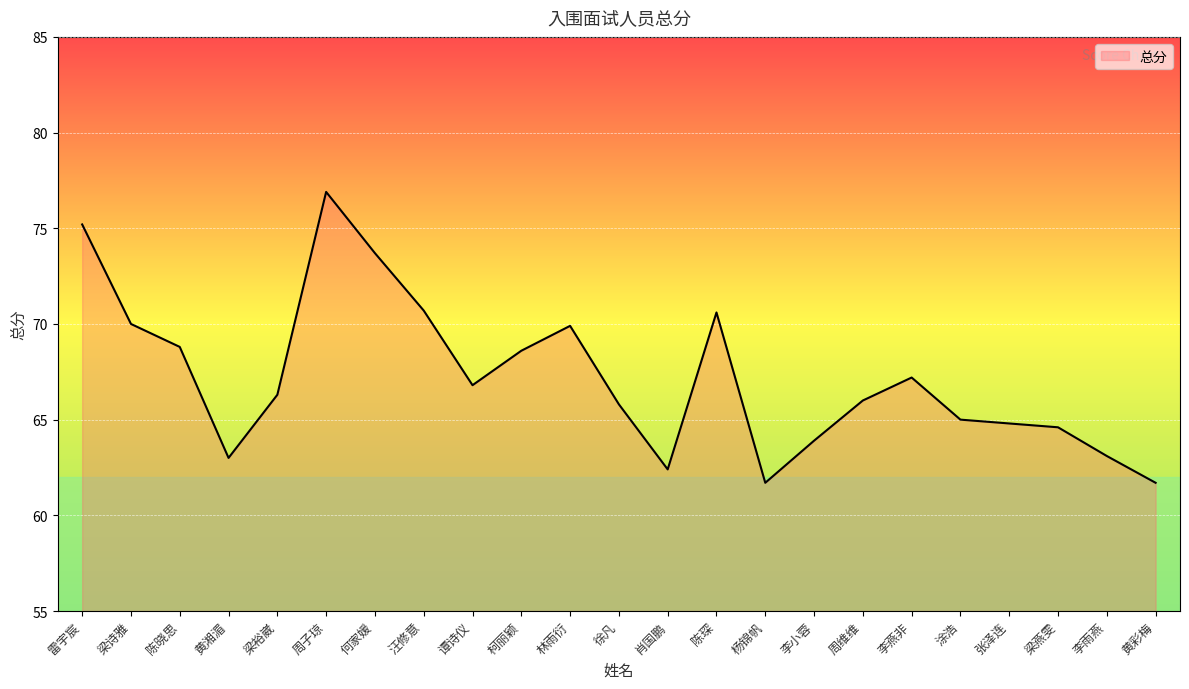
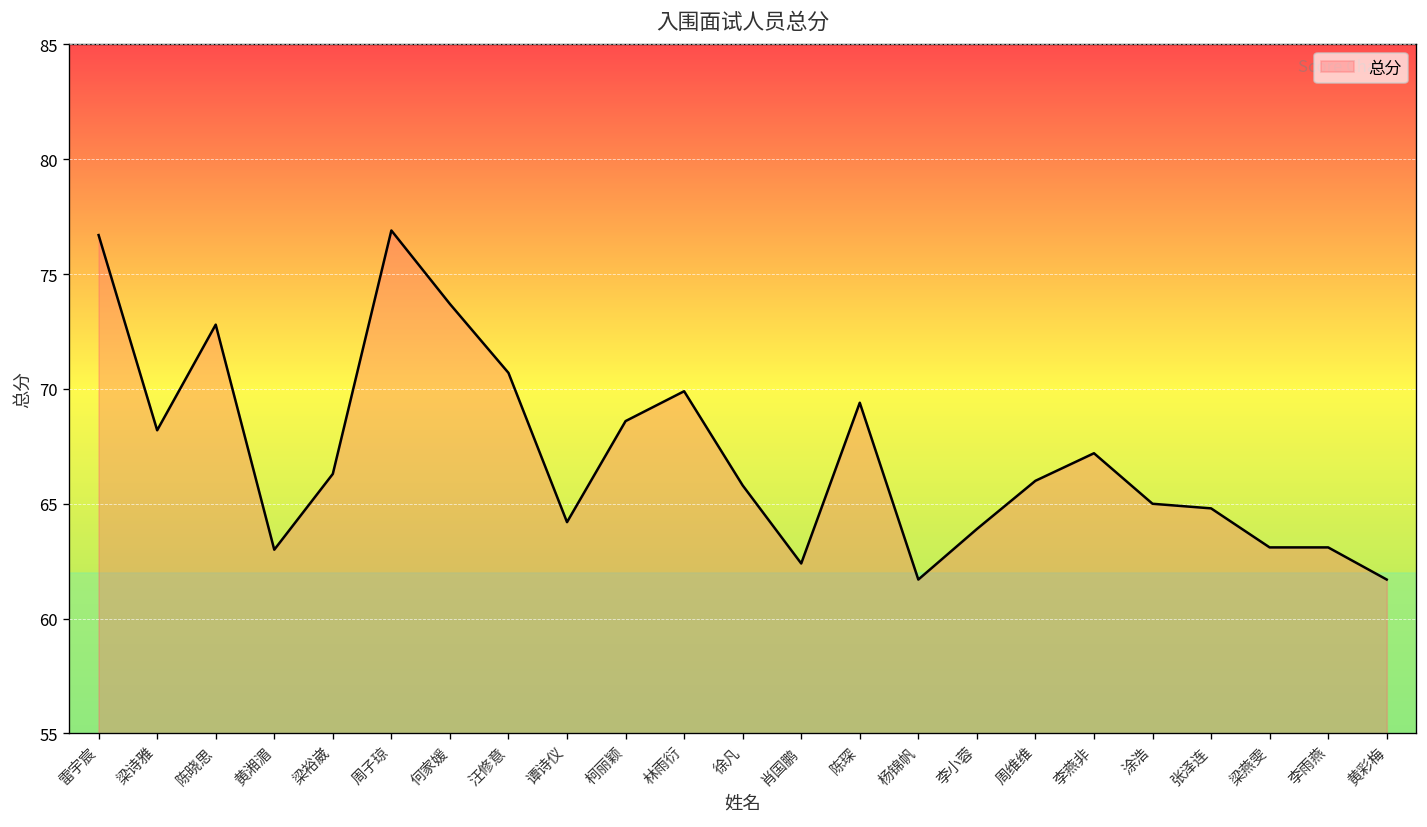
雷宇宸: 75.2 -> 76.7
梁诗雅: 70.0 -> 68.2
陈晓思: 68.8 -> 72.8
谭诗仪: 66.8 -> 64.2
陈琛: 70.6 -> 69.4
梁燕雯: 64.6 -> 63.1
